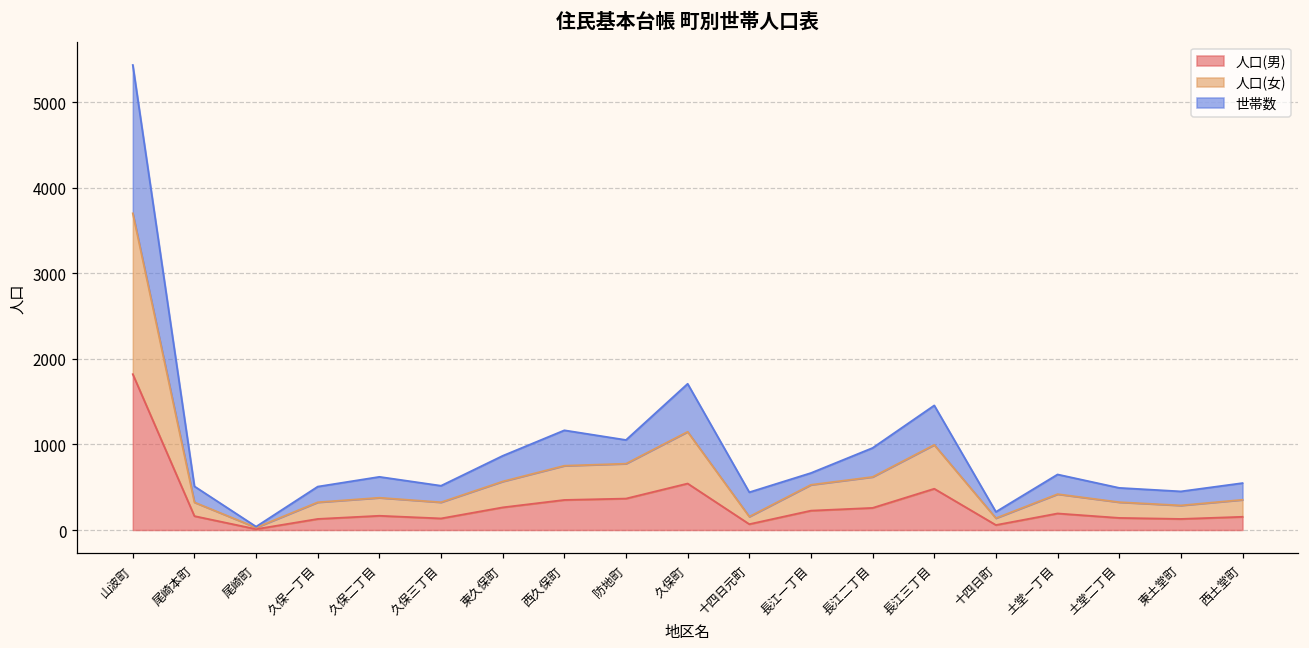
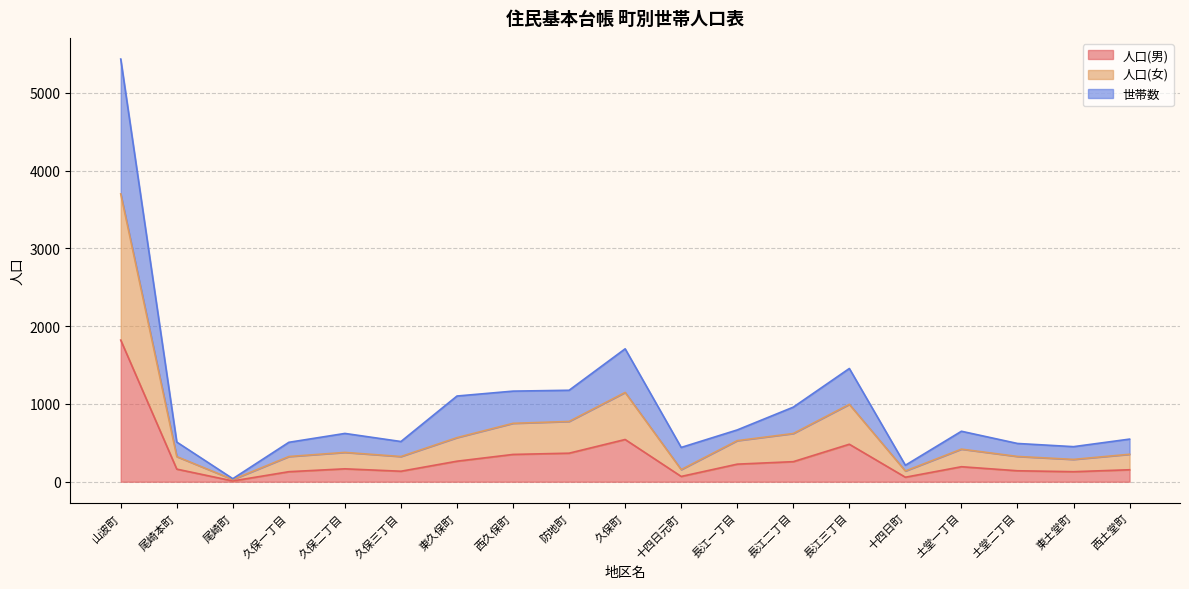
世帯数, 東久保町: 300 -> 500
世帯数, 防地町: 300 -> 400
